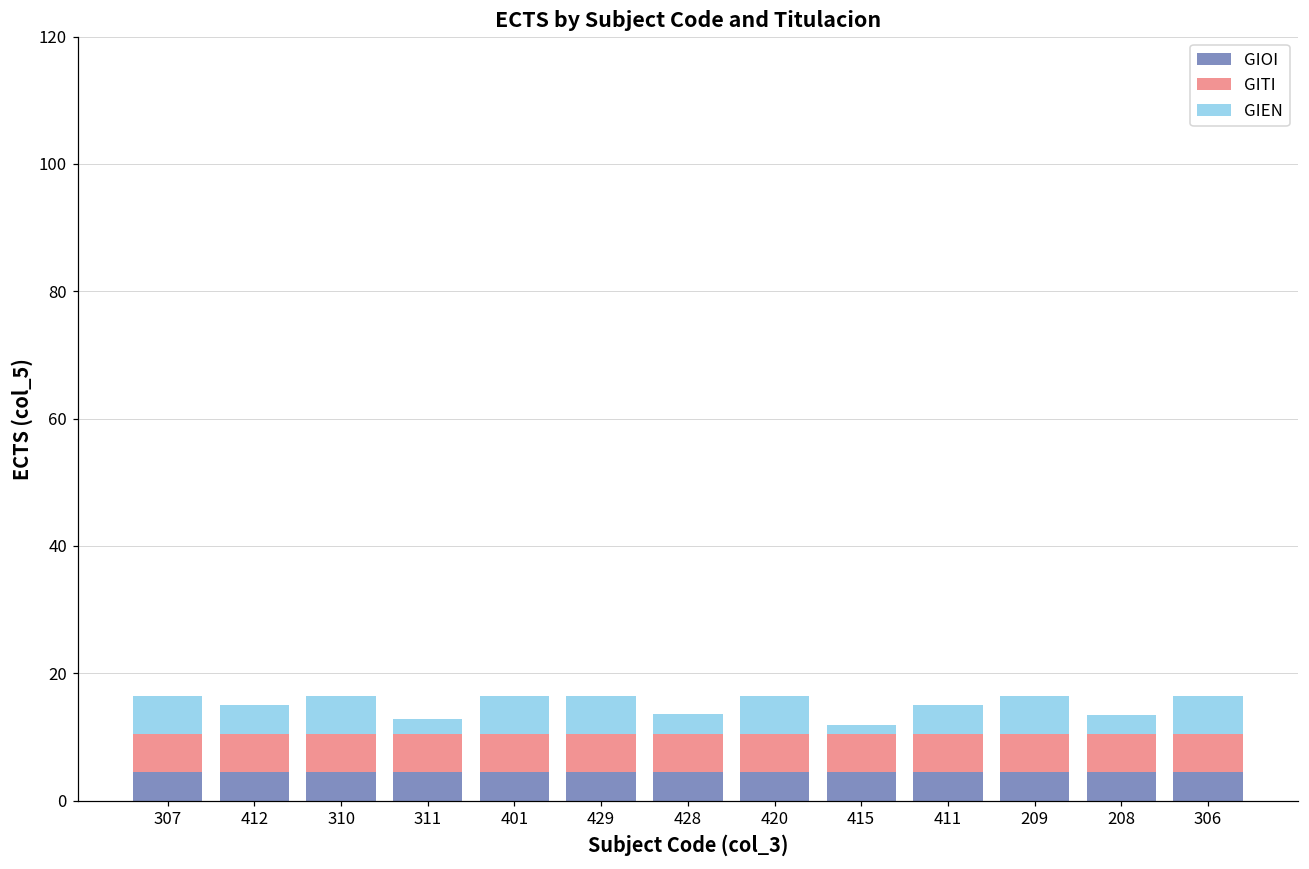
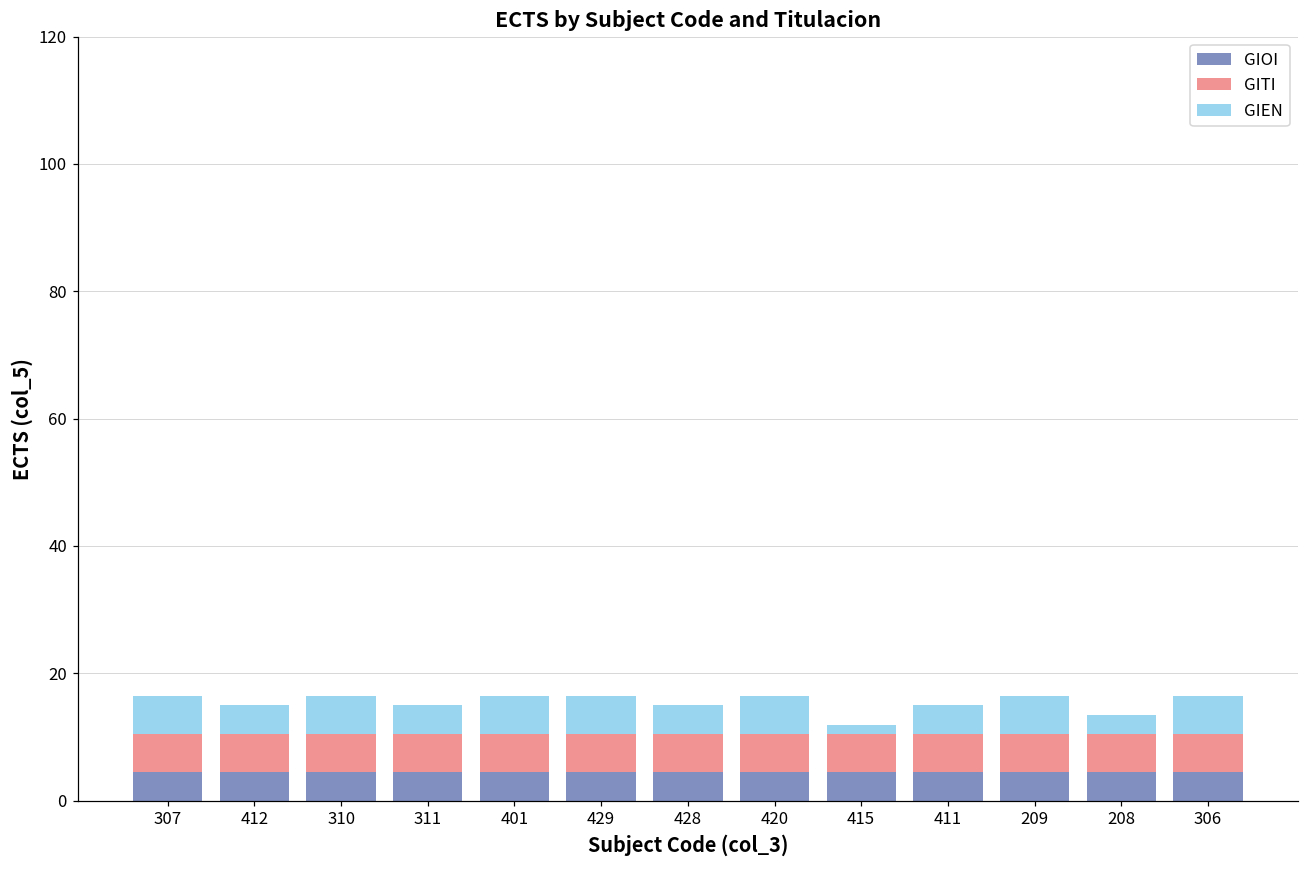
GIEN, 311: 2 -> 5
GIEN, 428: 3 -> 5
